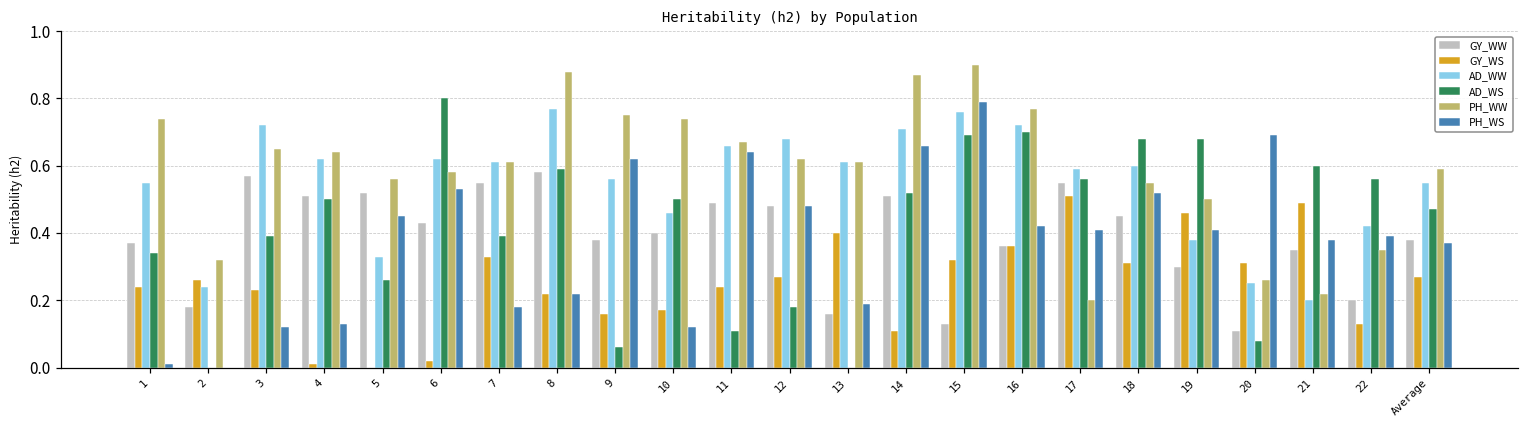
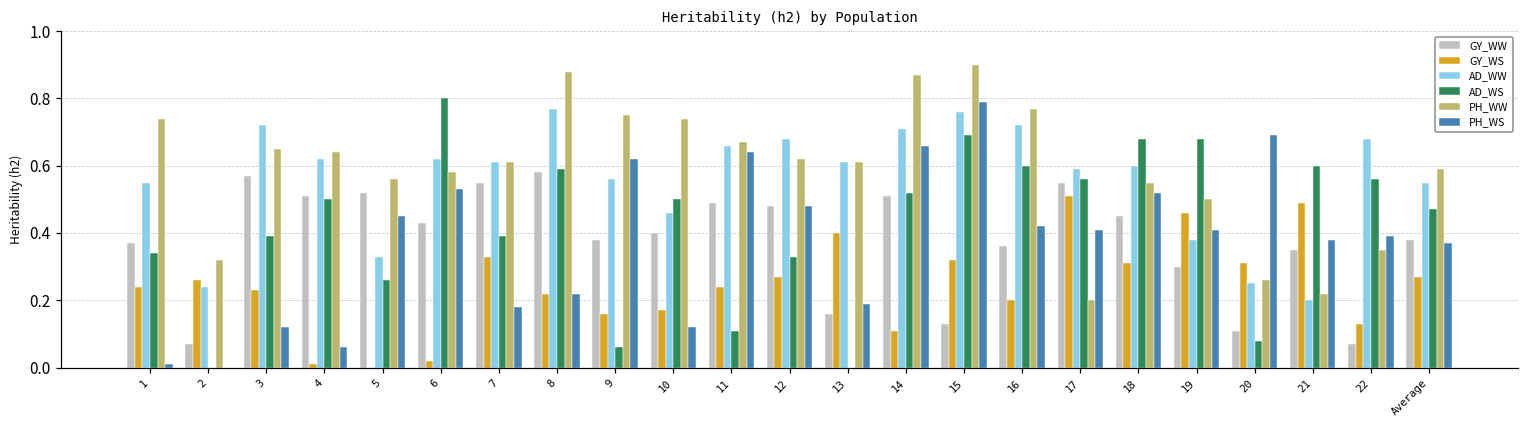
GY_WW, 2: 0.18 -> 0.07
PH_WS, 4: 0.13 -> 0.06
AD_WS, 12: 0.18 -> 0.33
GY_WS, 16: 0.36 -> 0.20
AD_WS, 16: 0.7 -> 0.6
GY_WW, 22: 0.20 -> 0.07
AD_WW, 22: 0.42 -> 0.68
